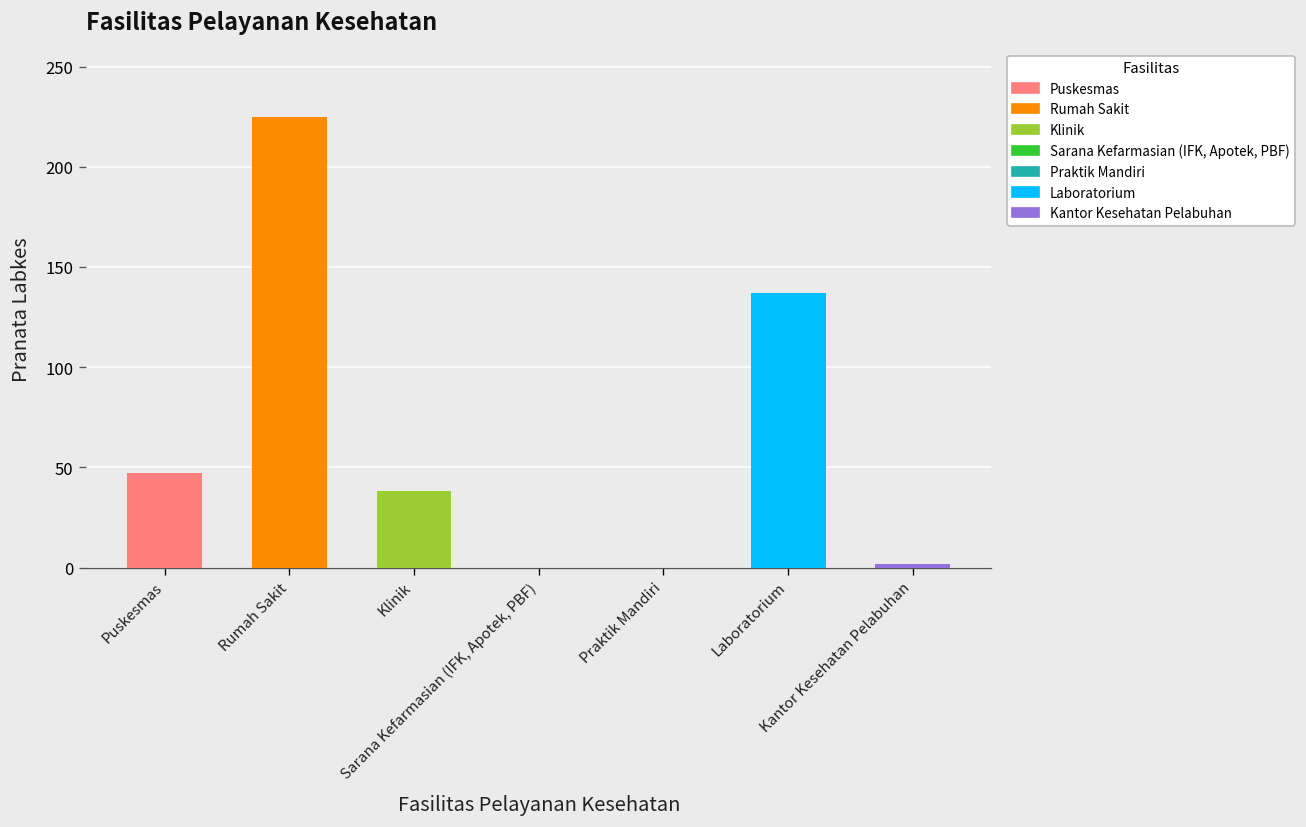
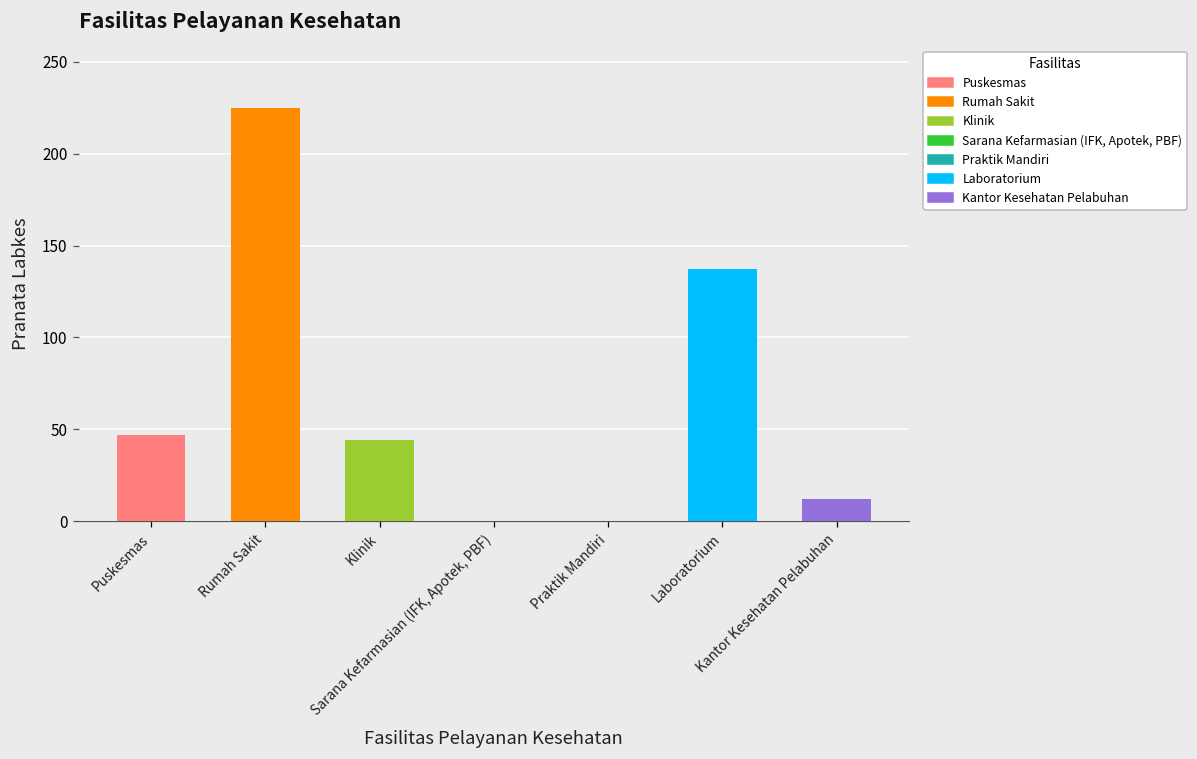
Klinik: 38 -> 44
Kantor Kesehatan Pelabuhan: 2 -> 12
